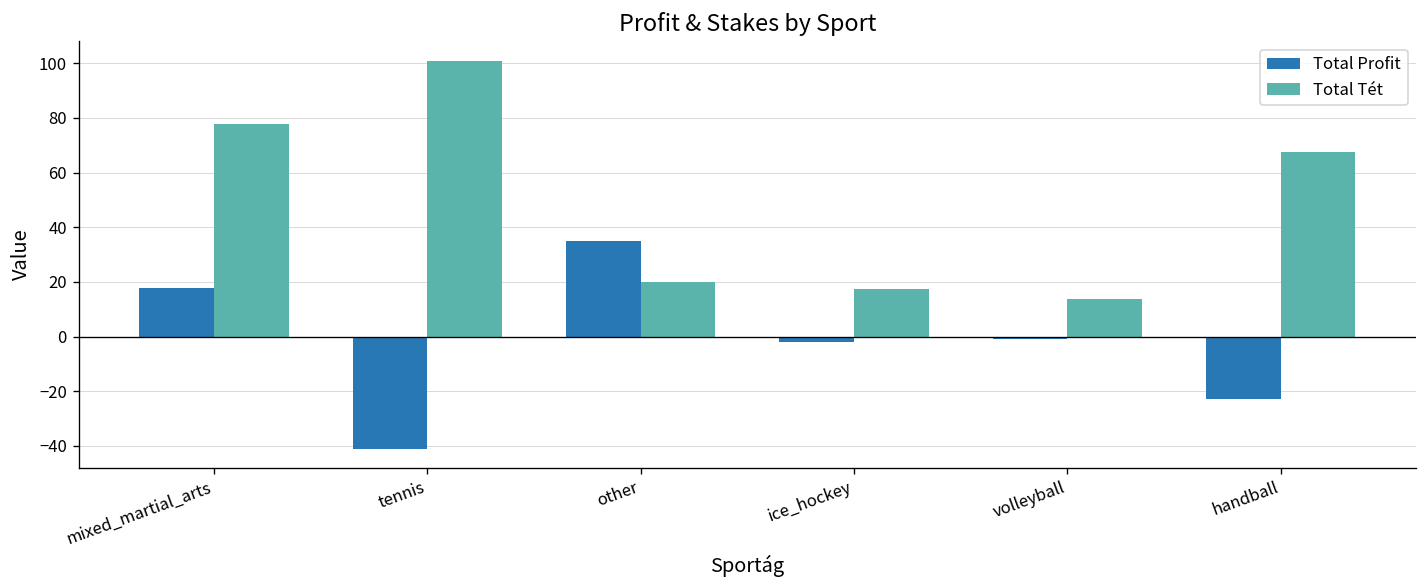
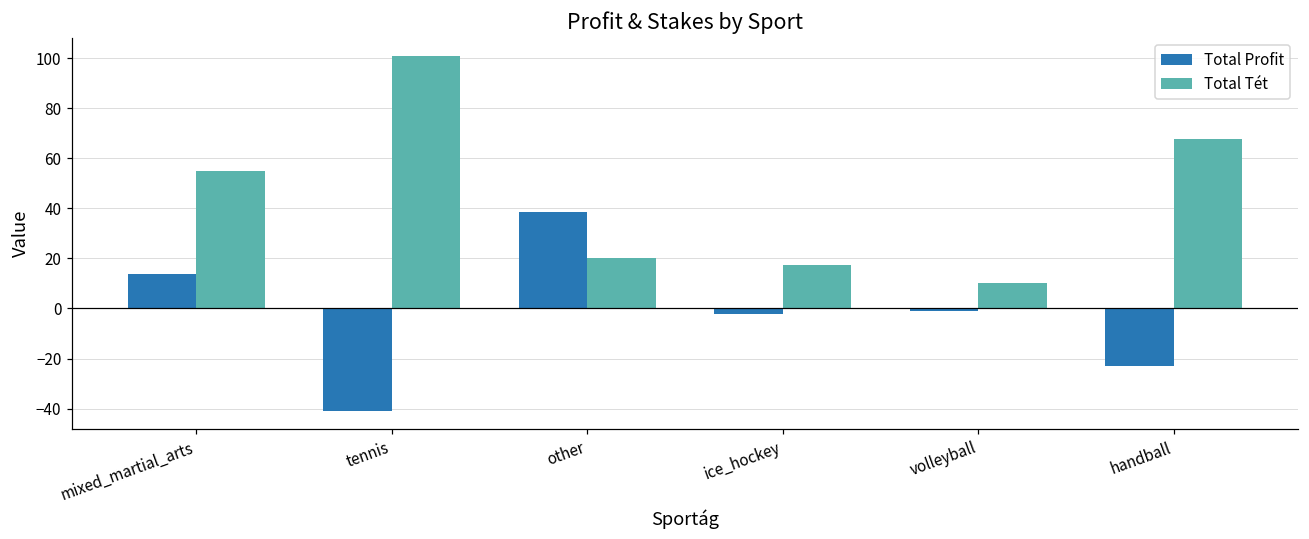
Total Profit, mixed_martial_arts: 18 -> 14
Total Tét, mixed_martial_arts: 78 -> 55
Total Profit, other: 35 -> 39
Total Tét, volleyball: 14 -> 10
